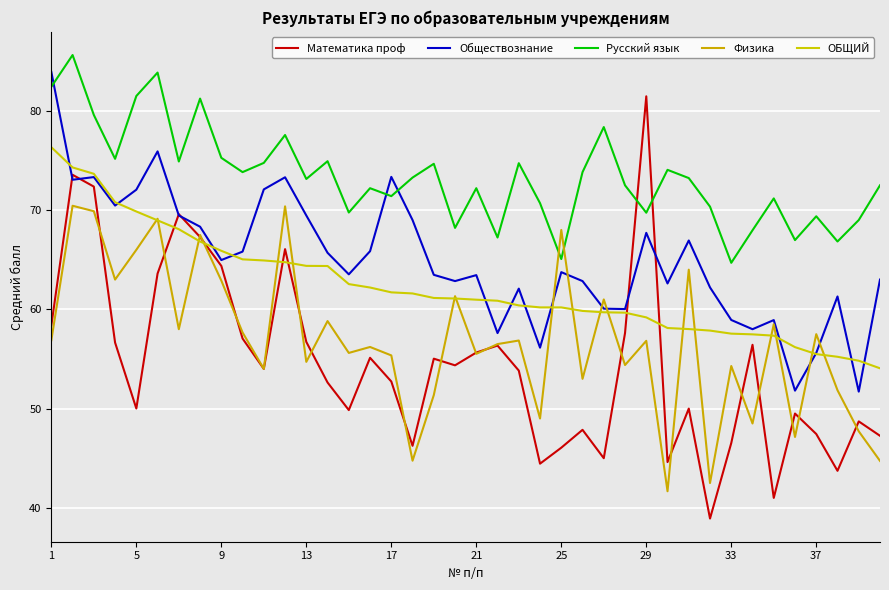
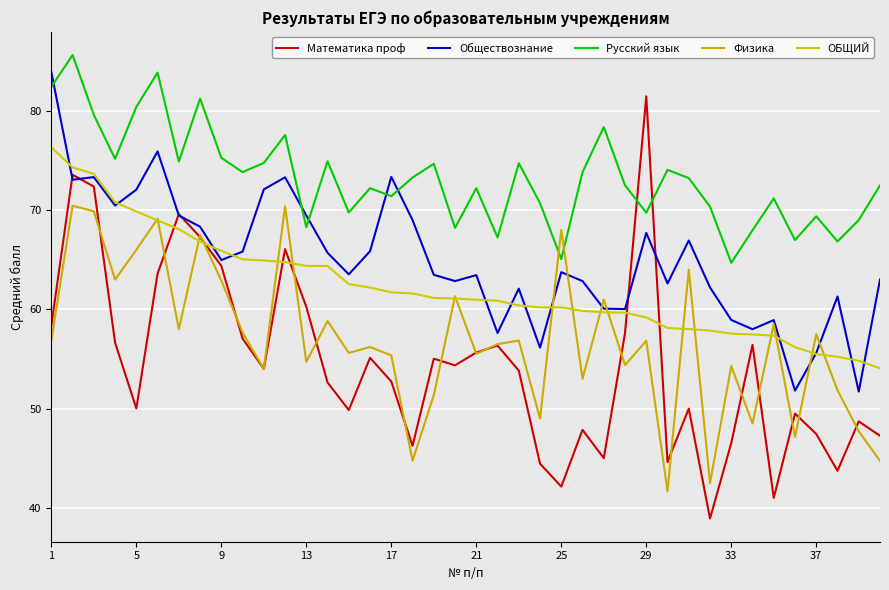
Русский язык, 5: 82 -> 80
Математика проф, 13: 57 -> 60
Русский язык, 13: 73 -> 68
Математика проф, 25: 46 -> 42
